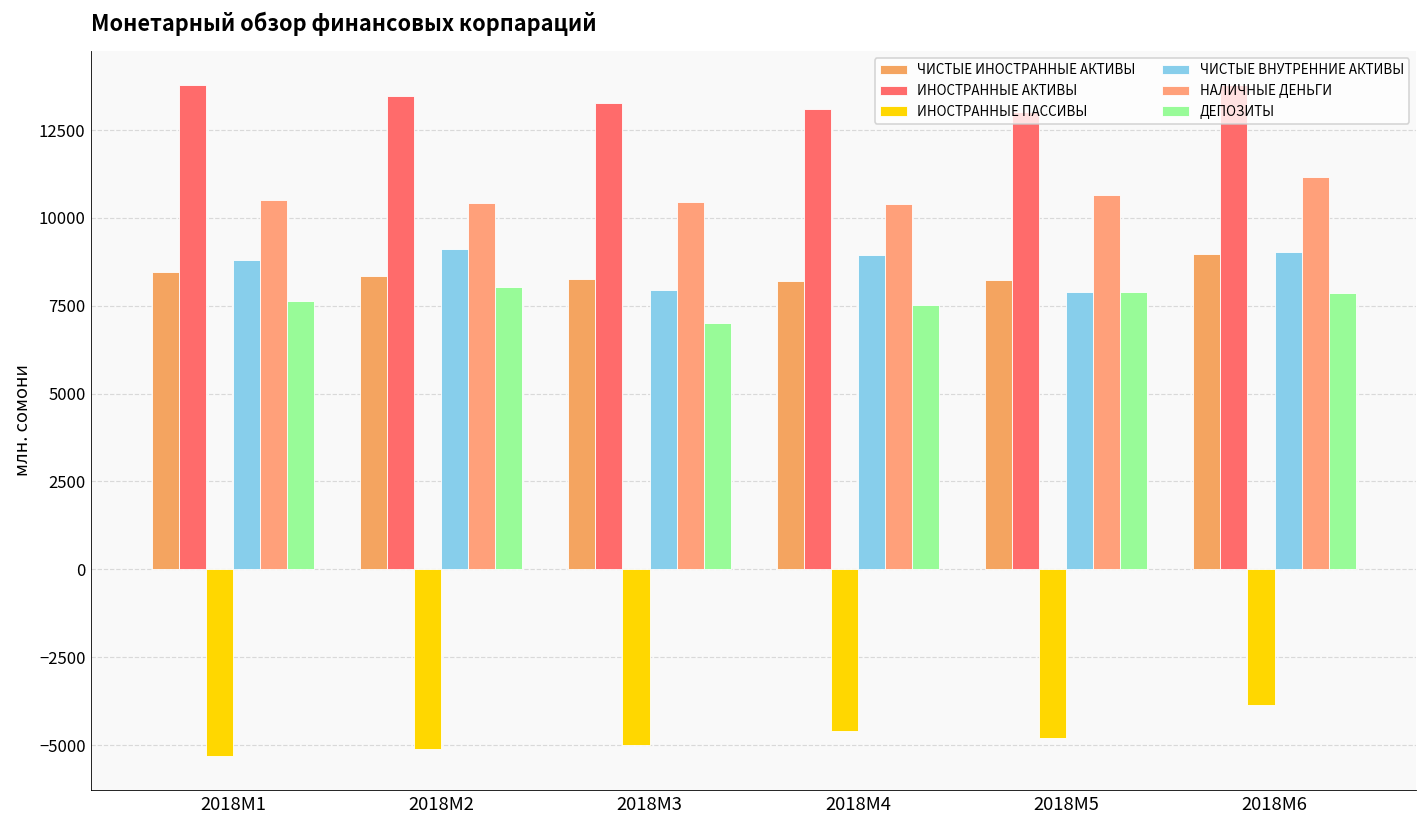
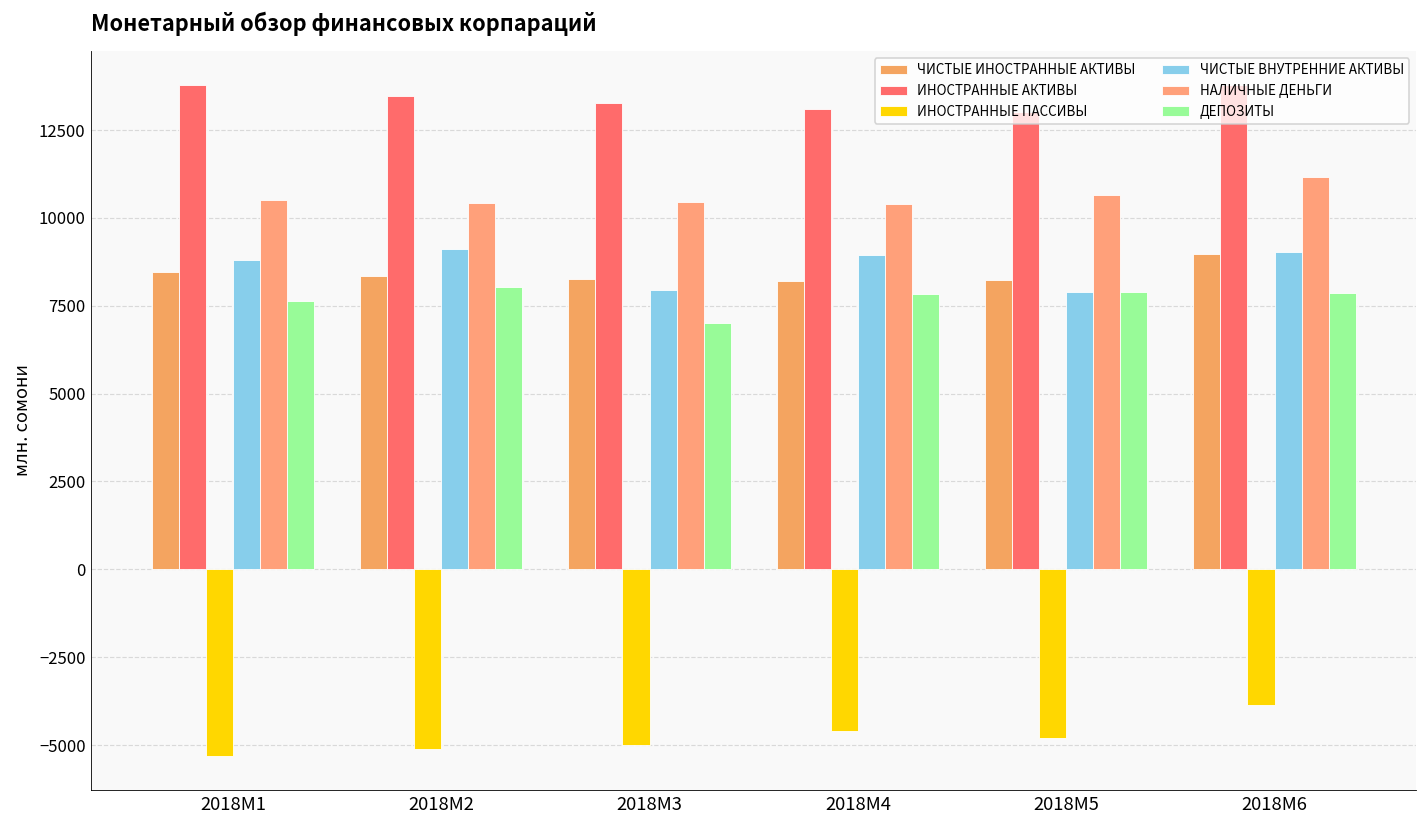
ДЕПОЗИТЫ, 2018M4: 7500 -> 7800
